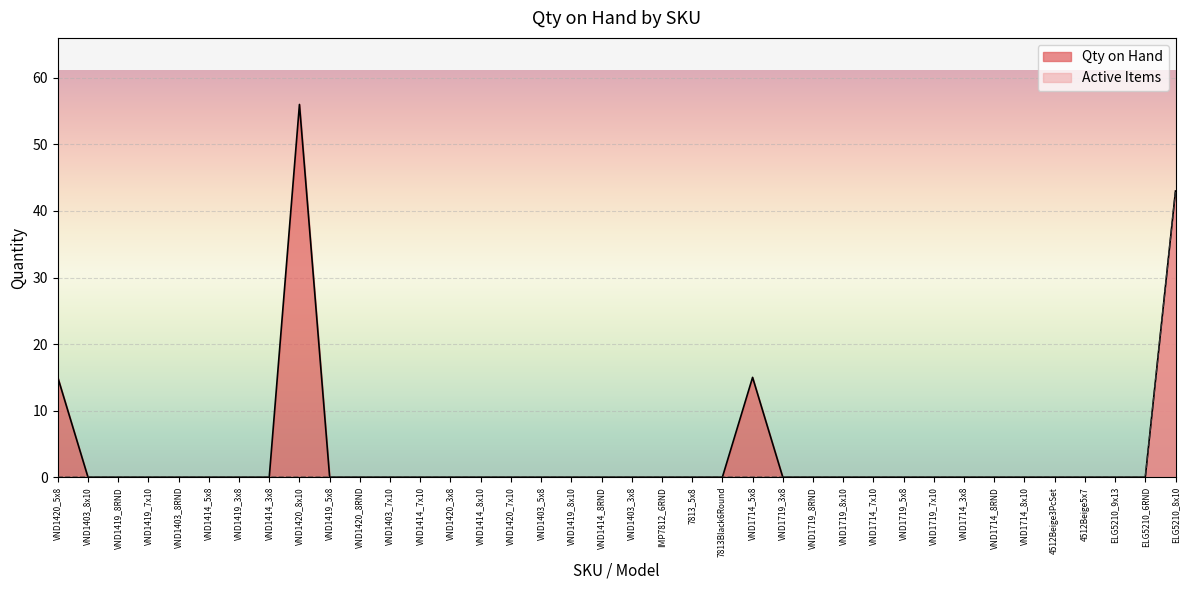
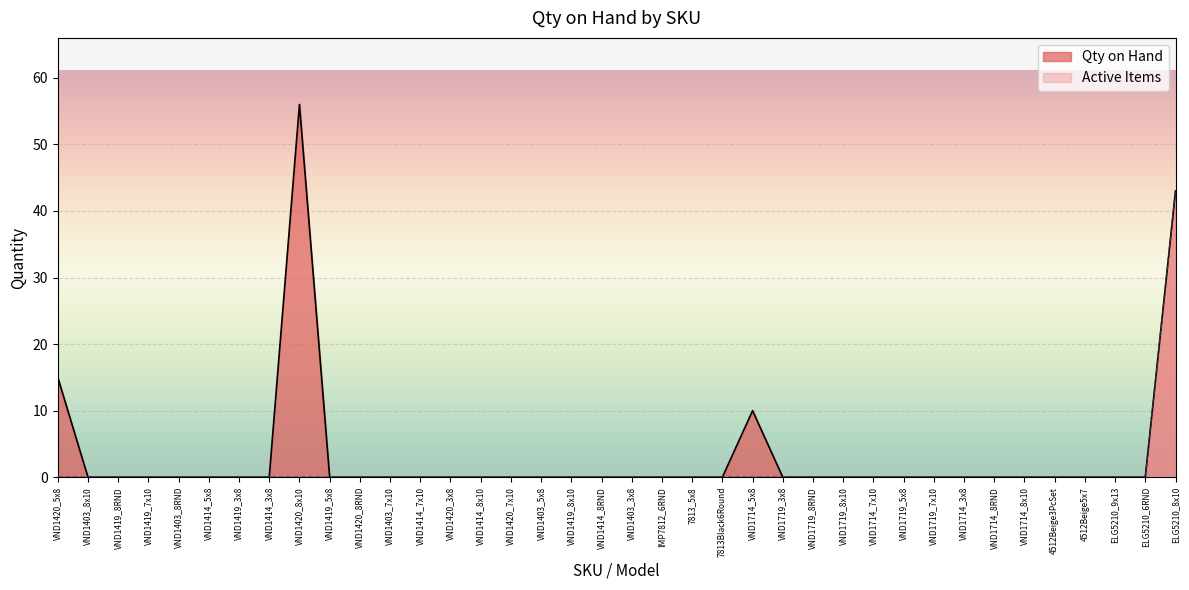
Qty on Hand, VND1714_5x8: 15 -> 10
